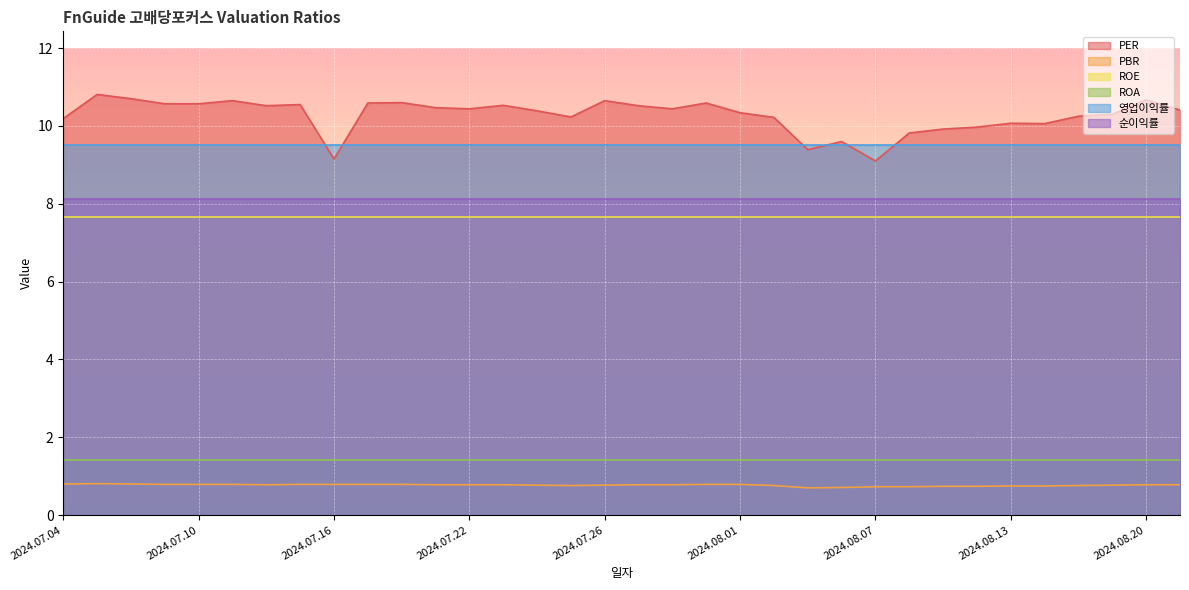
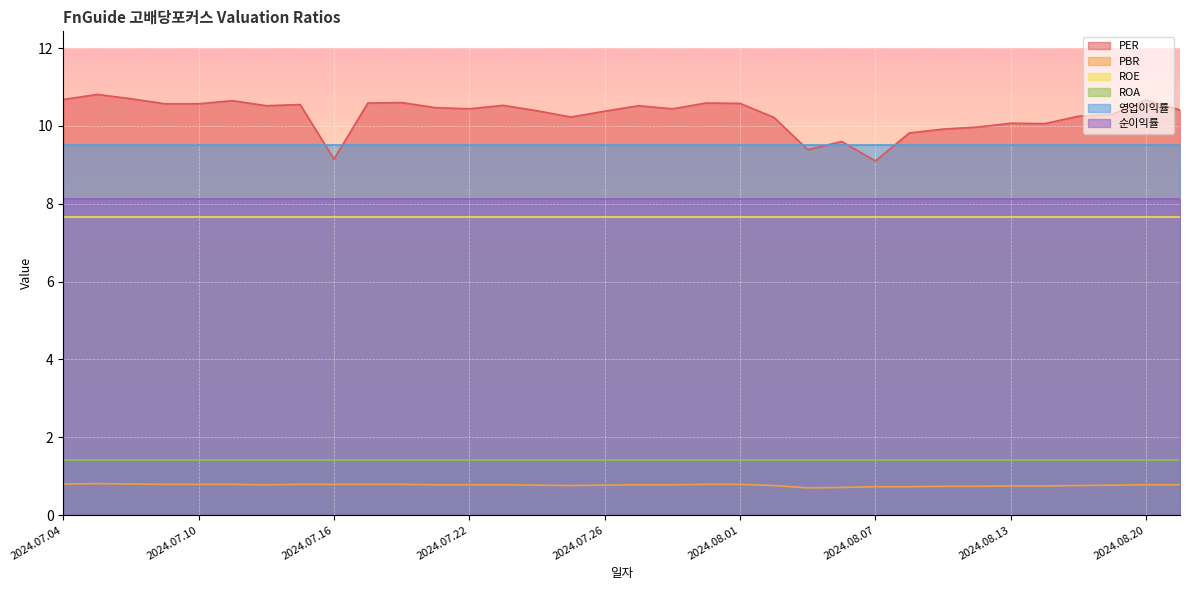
PER, 2024.07.04: 10.2 -> 10.7
PER, 2024.07.26: 10.7 -> 10.4
PER, 2024.08.01: 10.3 -> 10.6
